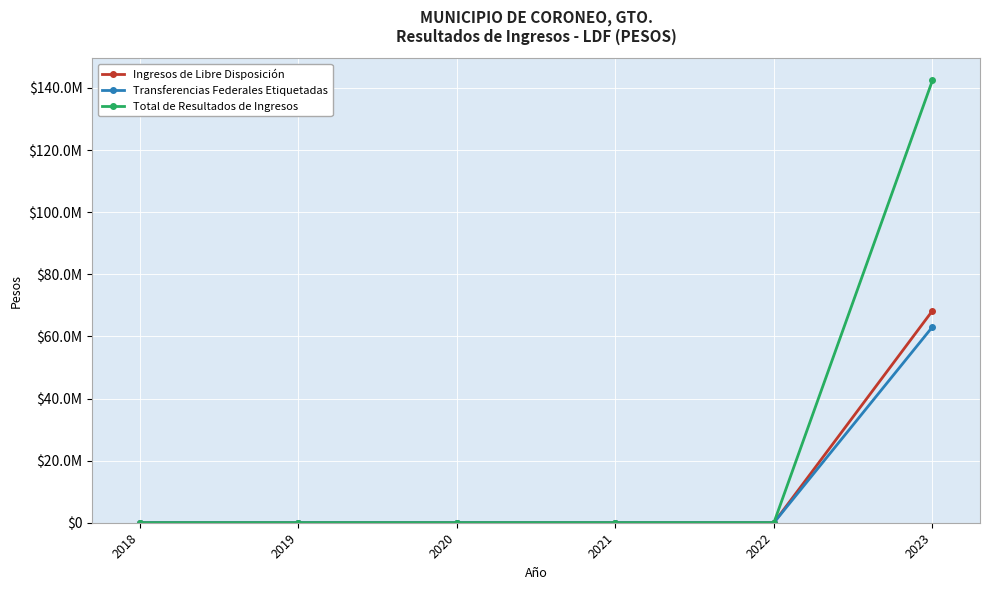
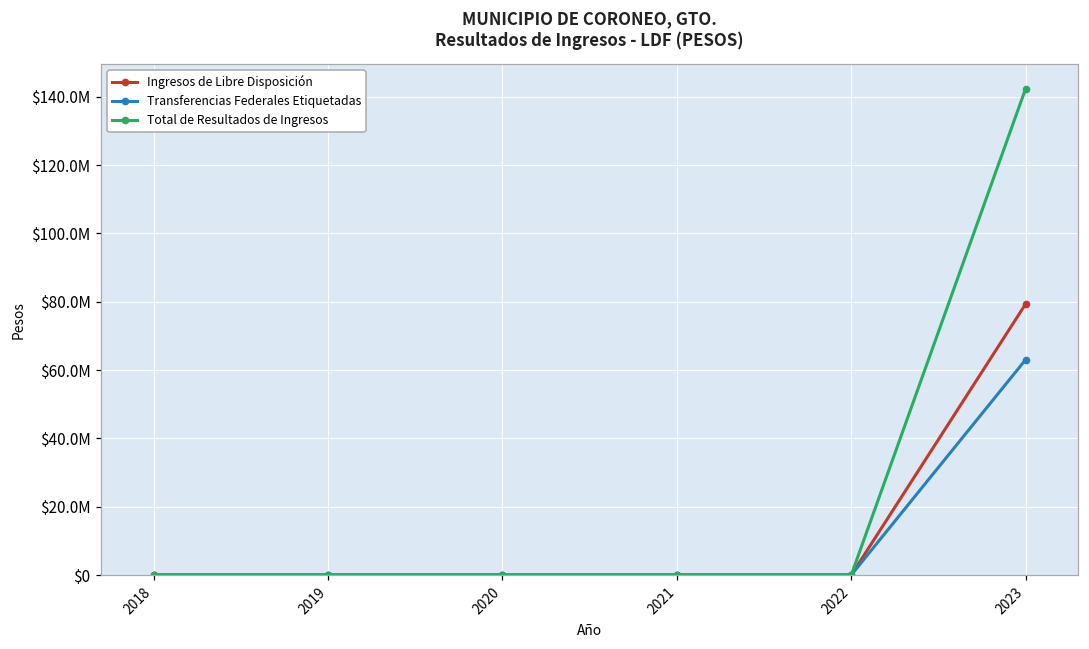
Ingresos de Libre Disposición, 2023: $68000000 -> $79000000
